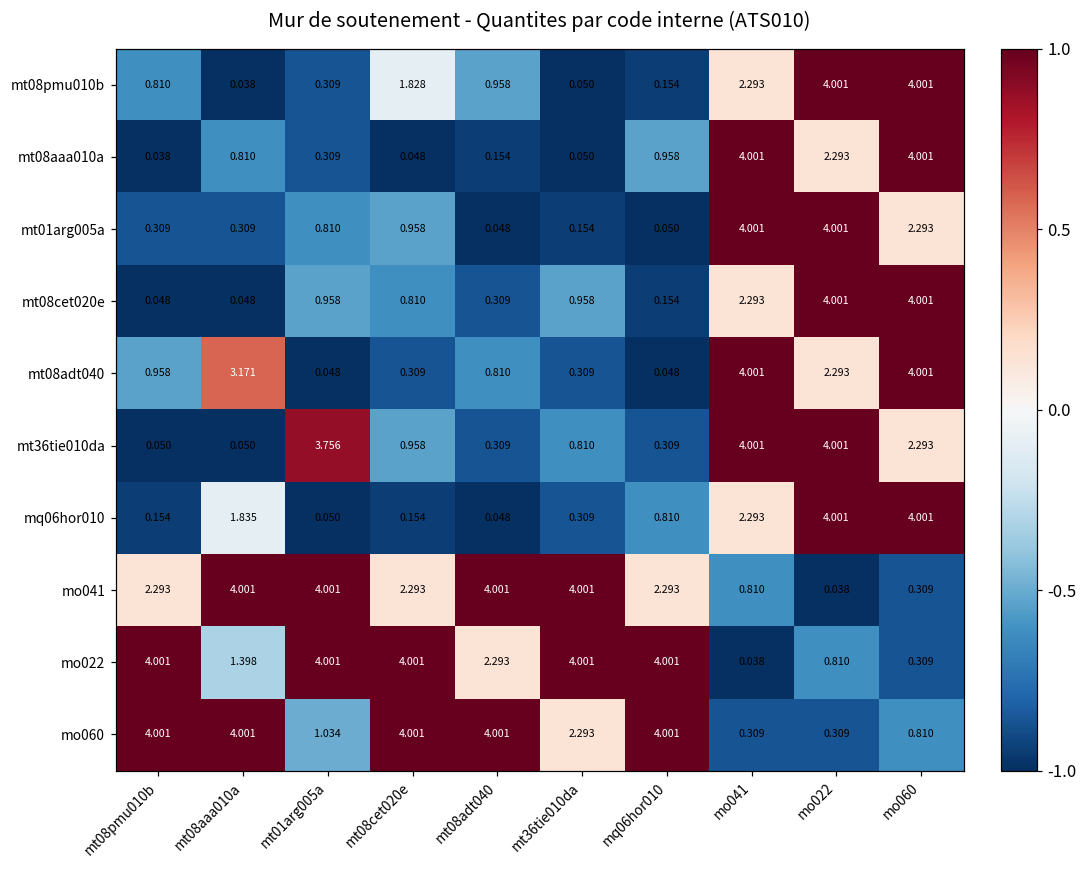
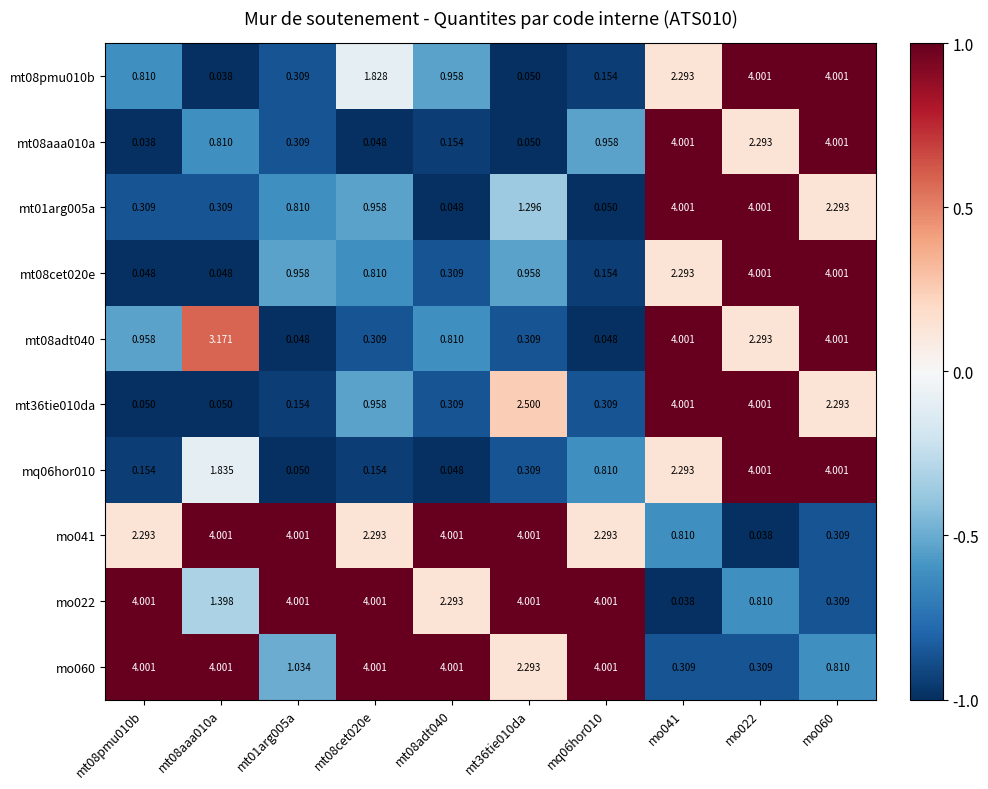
mt01arg005a, mt36tie010da: 0.154 -> 1.296
mt36tie010da, mt01arg005a: 3.756 -> 0.154
mt36tie010da, mt36tie010da: 0.810 -> 2.500
